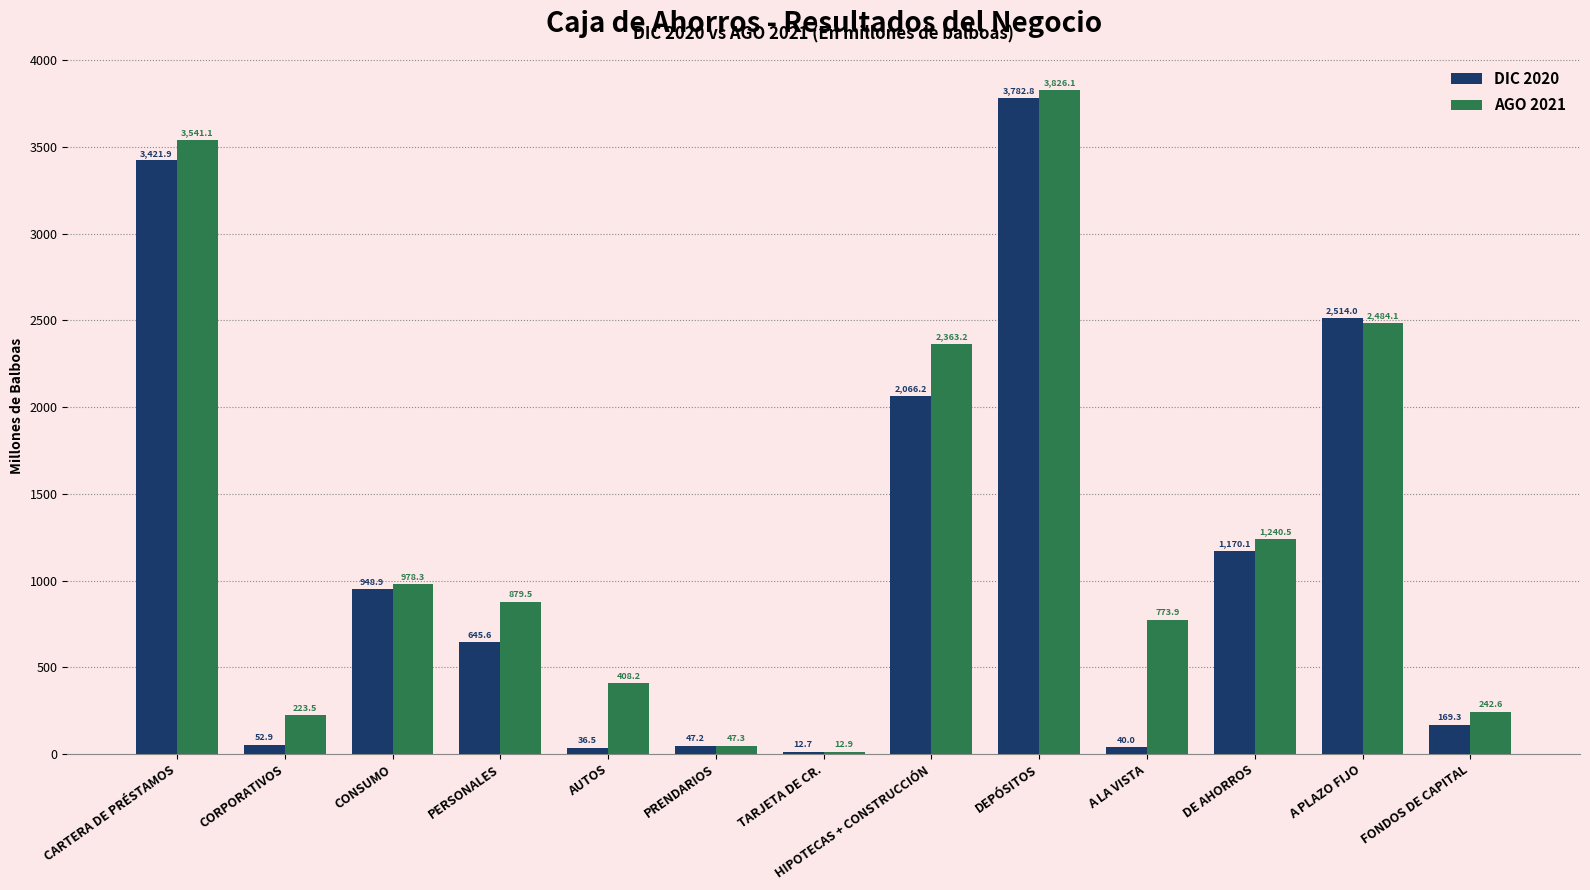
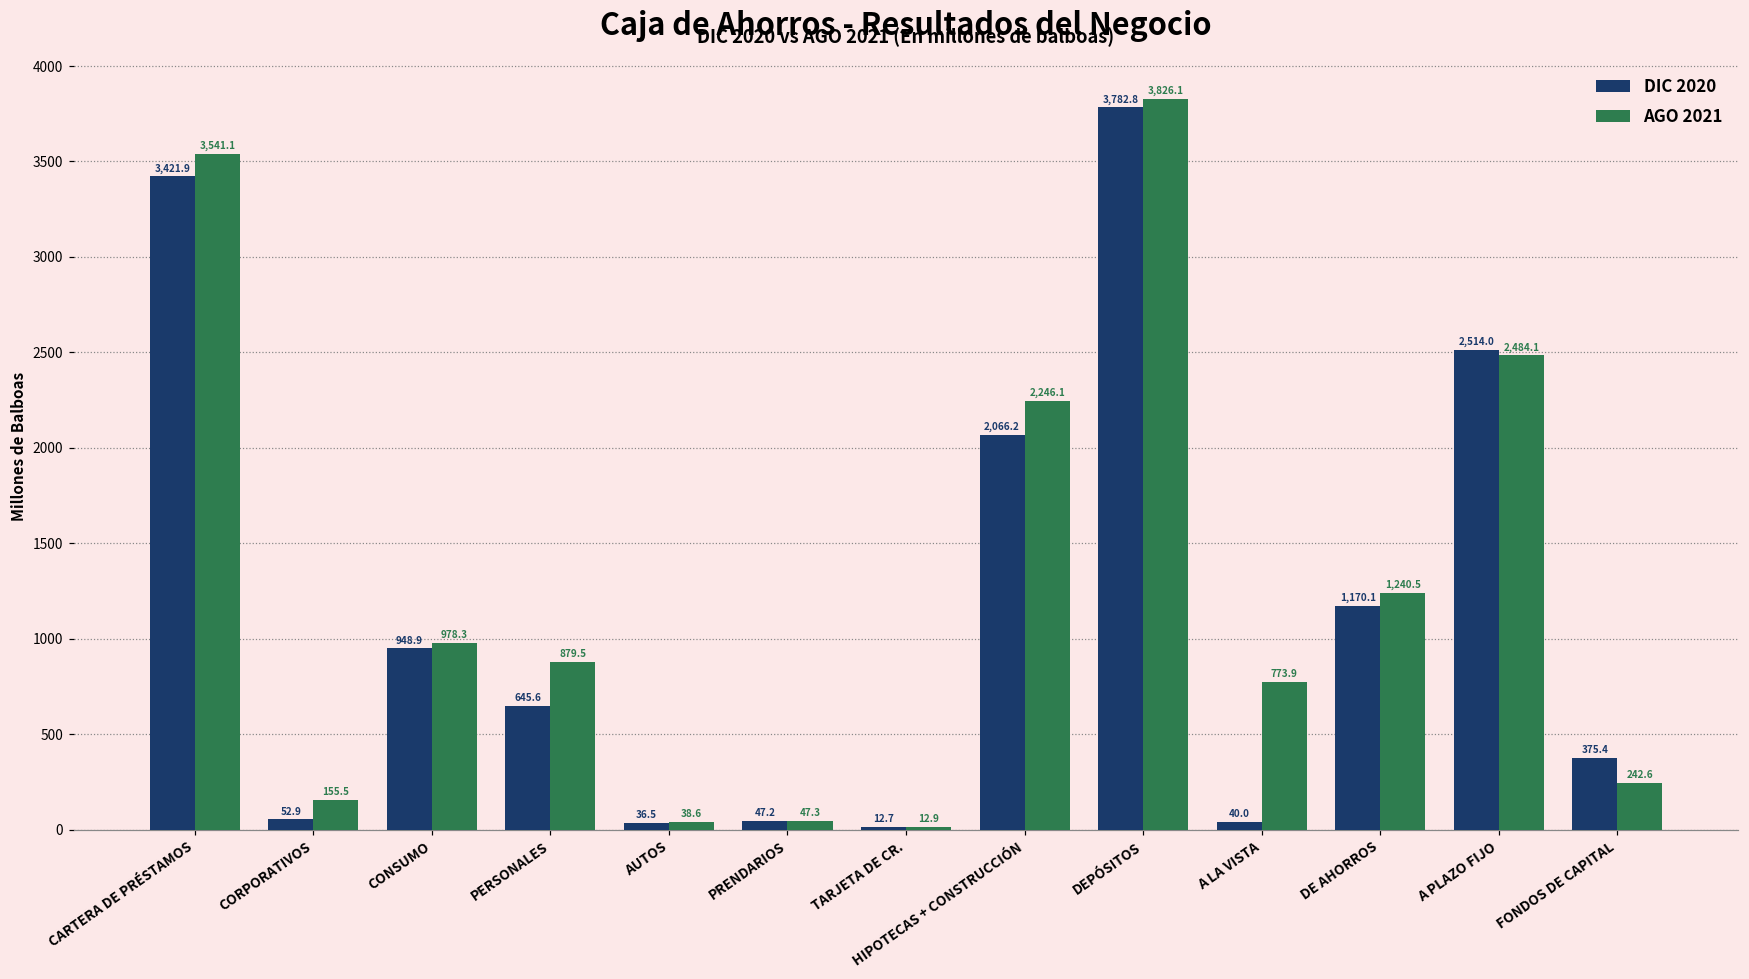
AGO 2021, CORPORATIVOS: 223.5 -> 155.5
AGO 2021, AUTOS: 408.2 -> 38.6
AGO 2021, HIPOTECAS + CONSTRUCCIÓN: 2,363.2 -> 2,246.1
DIC 2020, FONDOS DE CAPITAL: 169.3 -> 375.4
